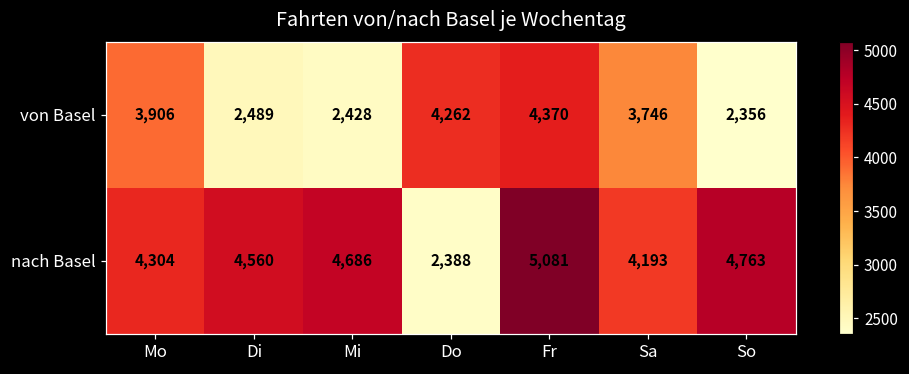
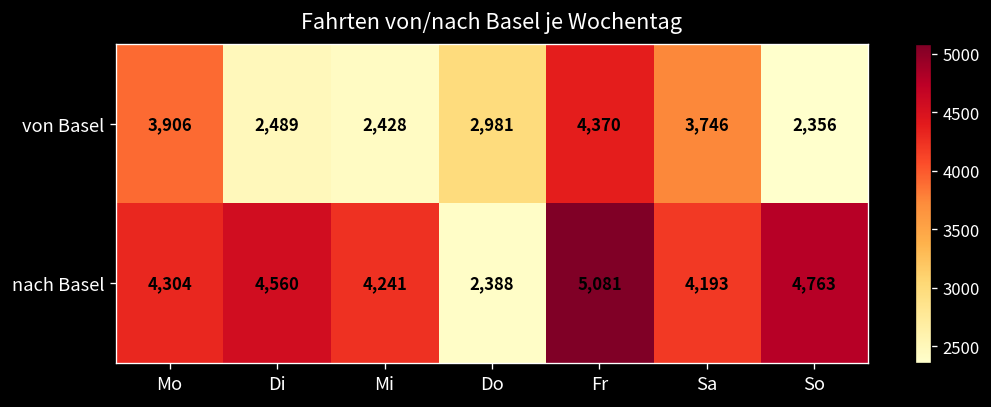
von Basel, Do: 4,262 -> 2,981
nach Basel, Mi: 4,686 -> 4,241
